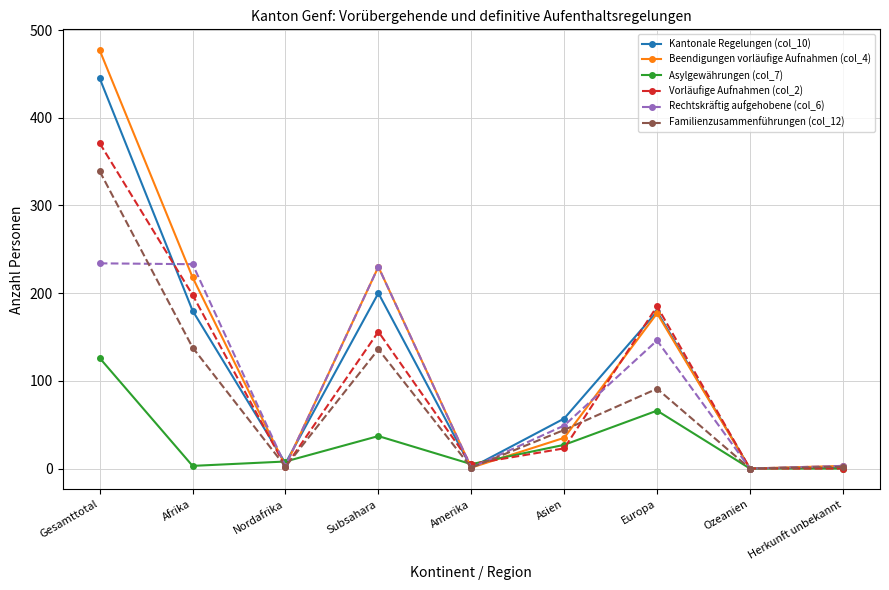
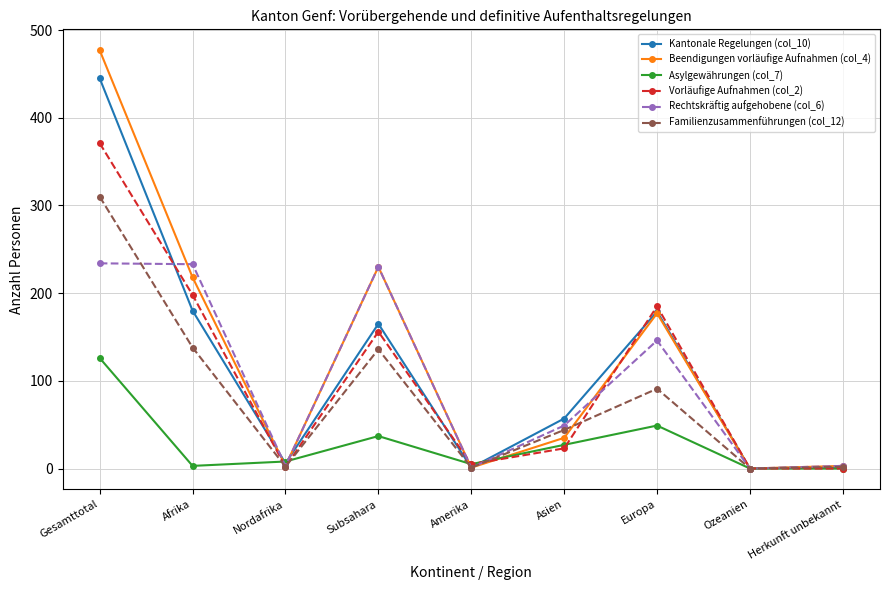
Familienzusammenführungen (col_12), Gesamttotal: 340 -> 310
Kantonale Regelungen (col_10), Subsahara: 200 -> 170
Asylgewährungen (col_7), Europa: 70 -> 50
